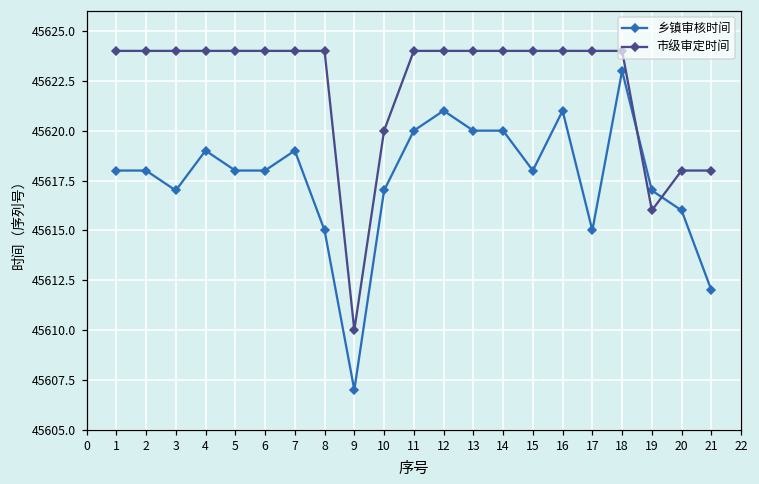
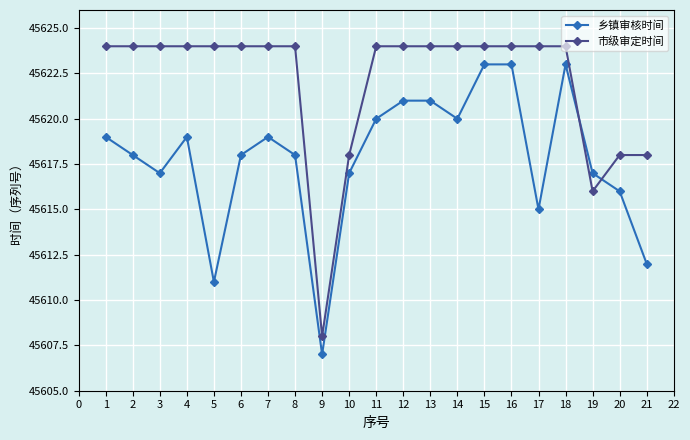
乡镇审核时间, 1: 45618 -> 45619
乡镇审核时间, 5: 45618 -> 45611
乡镇审核时间, 8: 45615 -> 45618
市级审定时间, 9: 45610 -> 45608
市级审定时间, 10: 45620 -> 45618
乡镇审核时间, 13: 45620 -> 45621
乡镇审核时间, 15: 45618 -> 45623
乡镇审核时间, 16: 45621 -> 45623
